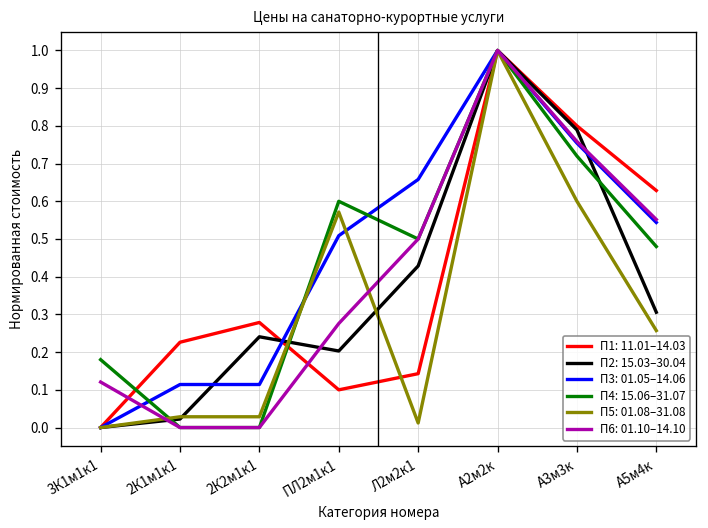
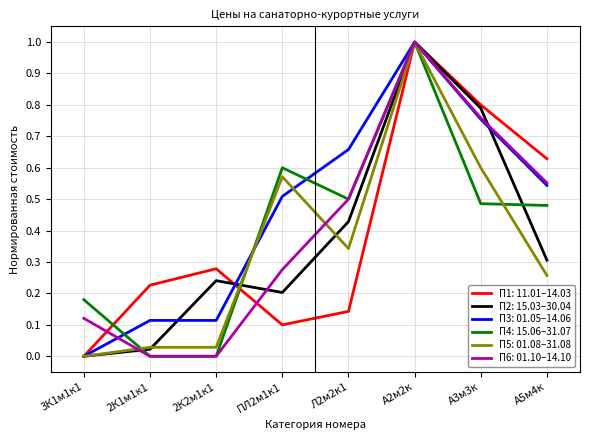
П5: 01.08–31.08, Л2м2к1: 0.01 -> 0.34
П4: 15.06–31.07, А3м3к: 0.72 -> 0.49
